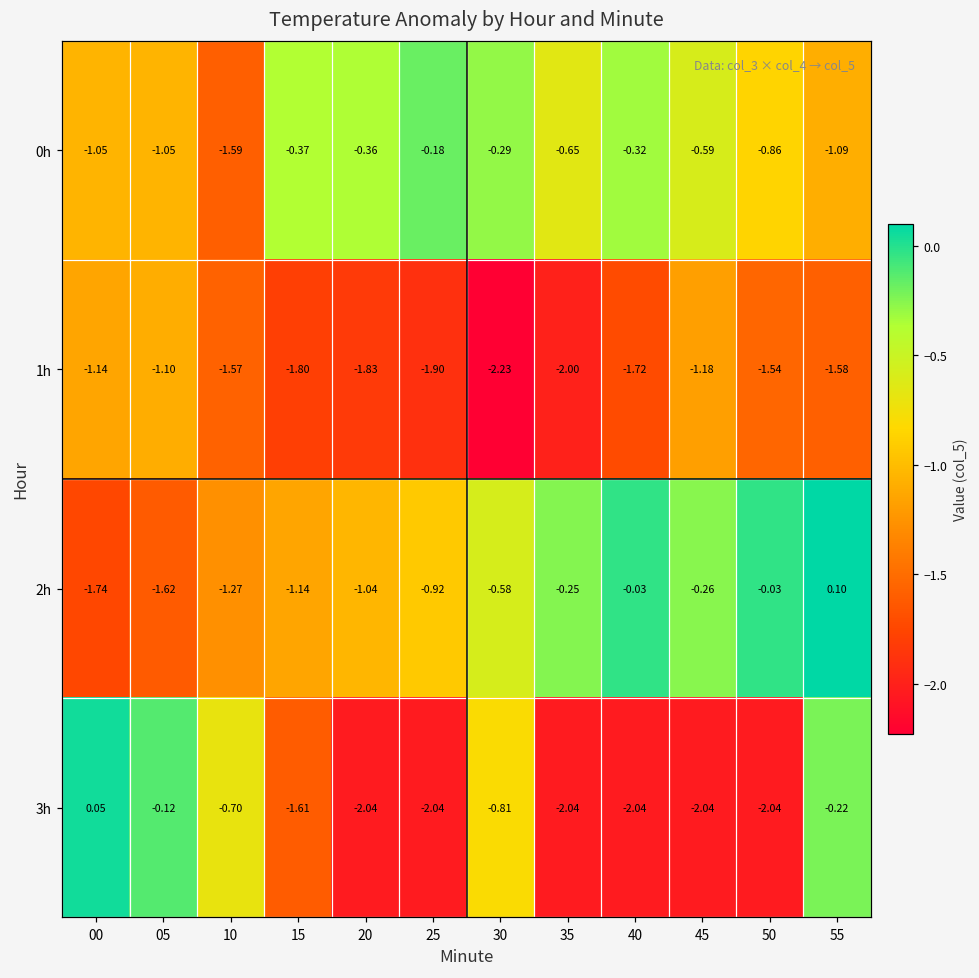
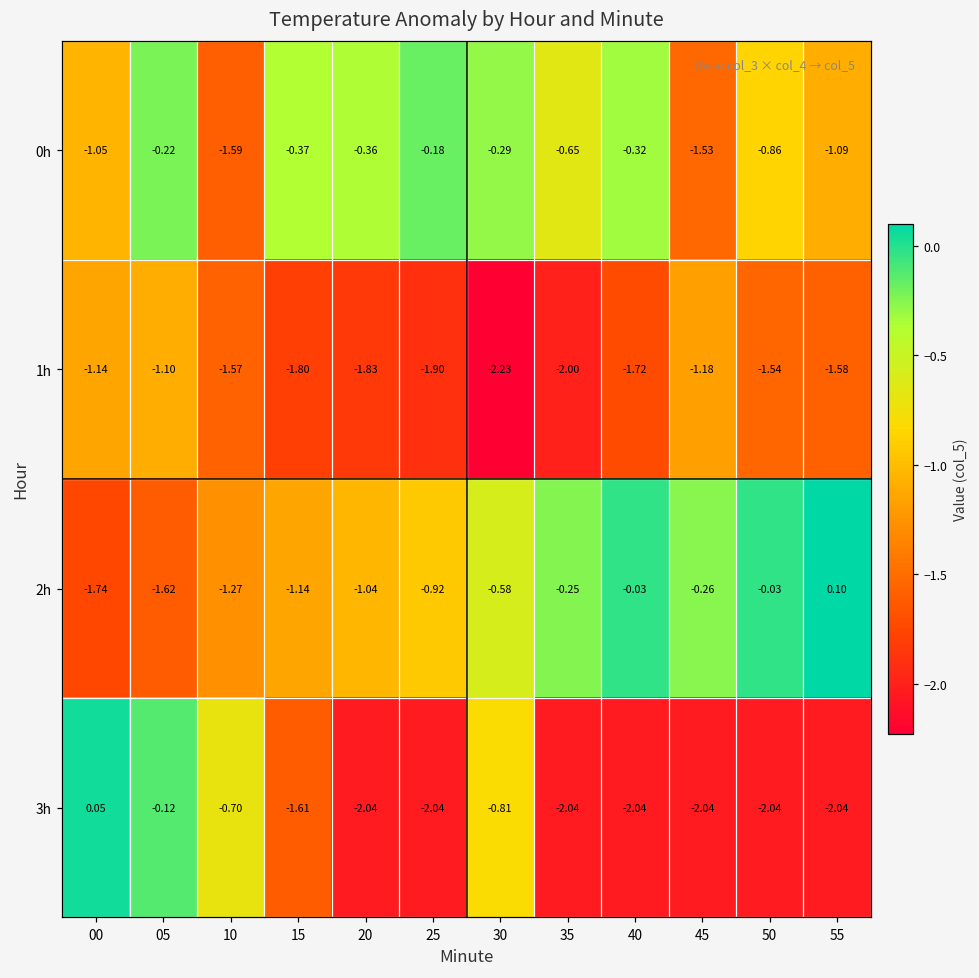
0h, 05: -1.05 -> -0.22
0h, 45: -0.59 -> -1.53
3h, 55: -0.22 -> -2.04
